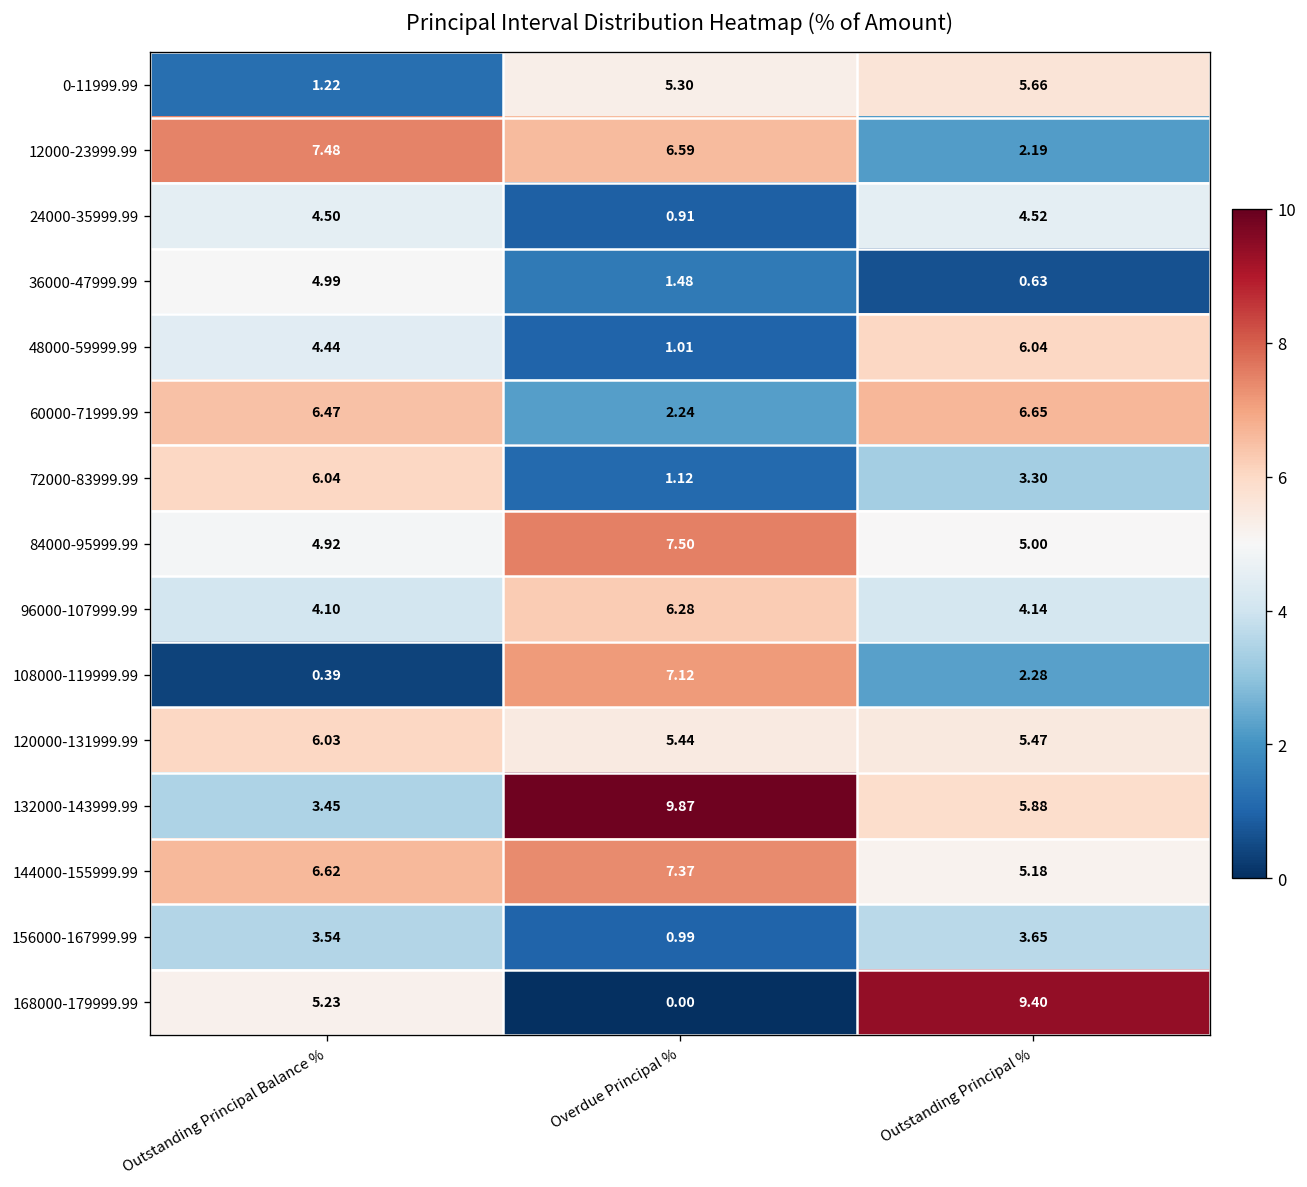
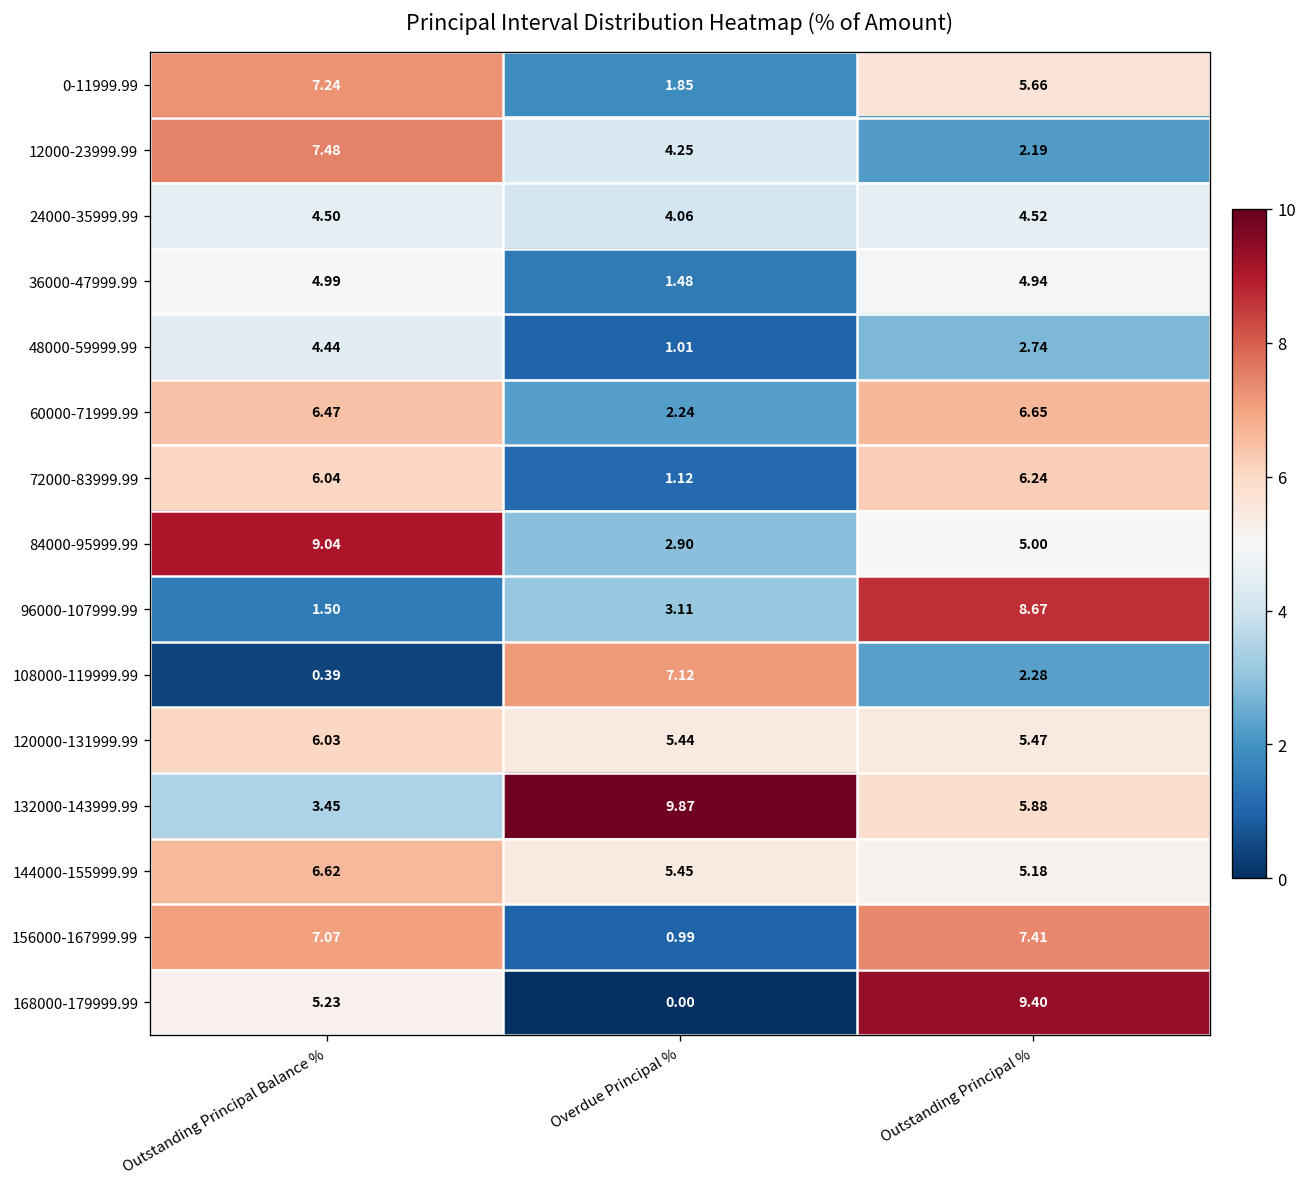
0-11999.99, Outstanding Principal Balance %: 1.22 -> 7.24
0-11999.99, Overdue Principal %: 5.30 -> 1.85
12000-23999.99, Overdue Principal %: 6.59 -> 4.25
24000-35999.99, Overdue Principal %: 0.91 -> 4.06
36000-47999.99, Outstanding Principal %: 0.63 -> 4.94
48000-59999.99, Outstanding Principal %: 6.04 -> 2.74
72000-83999.99, Outstanding Principal %: 3.30 -> 6.24
84000-95999.99, Outstanding Principal Balance %: 4.92 -> 9.04
84000-95999.99, Overdue Principal %: 7.50 -> 2.90
96000-107999.99, Outstanding Principal Balance %: 4.10 -> 1.50
96000-107999.99, Overdue Principal %: 6.28 -> 3.11
96000-107999.99, Outstanding Principal %: 4.14 -> 8.67
144000-155999.99, Overdue Principal %: 7.37 -> 5.45
156000-167999.99, Outstanding Principal Balance %: 3.54 -> 7.07
156000-167999.99, Outstanding Principal %: 3.65 -> 7.41
